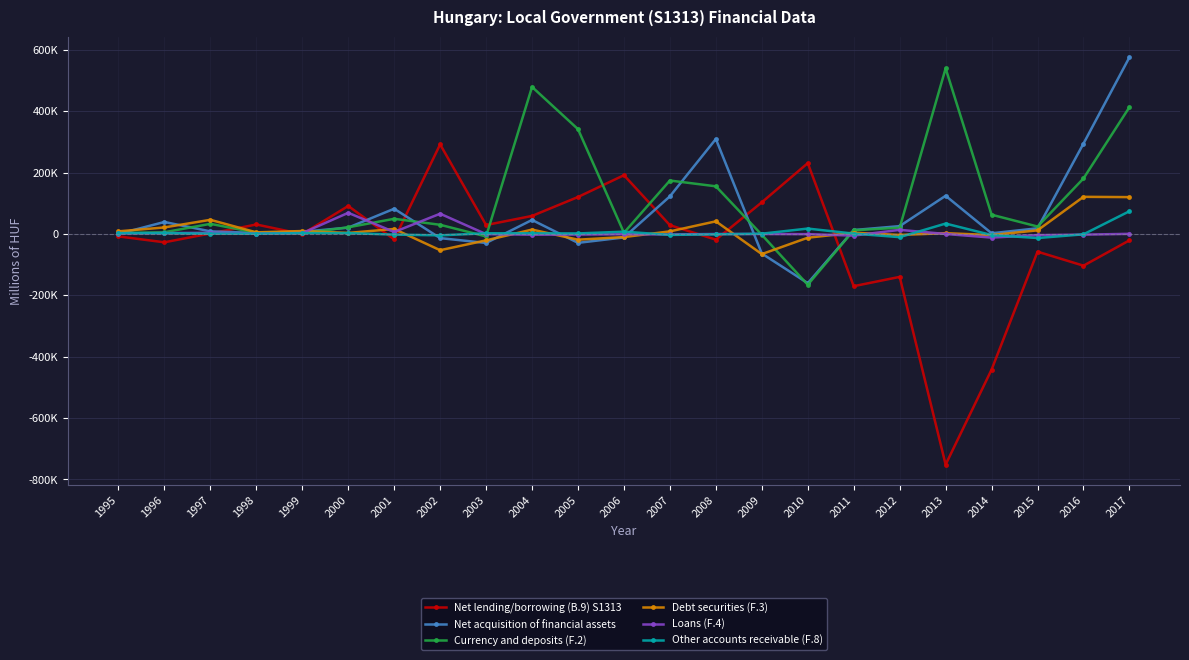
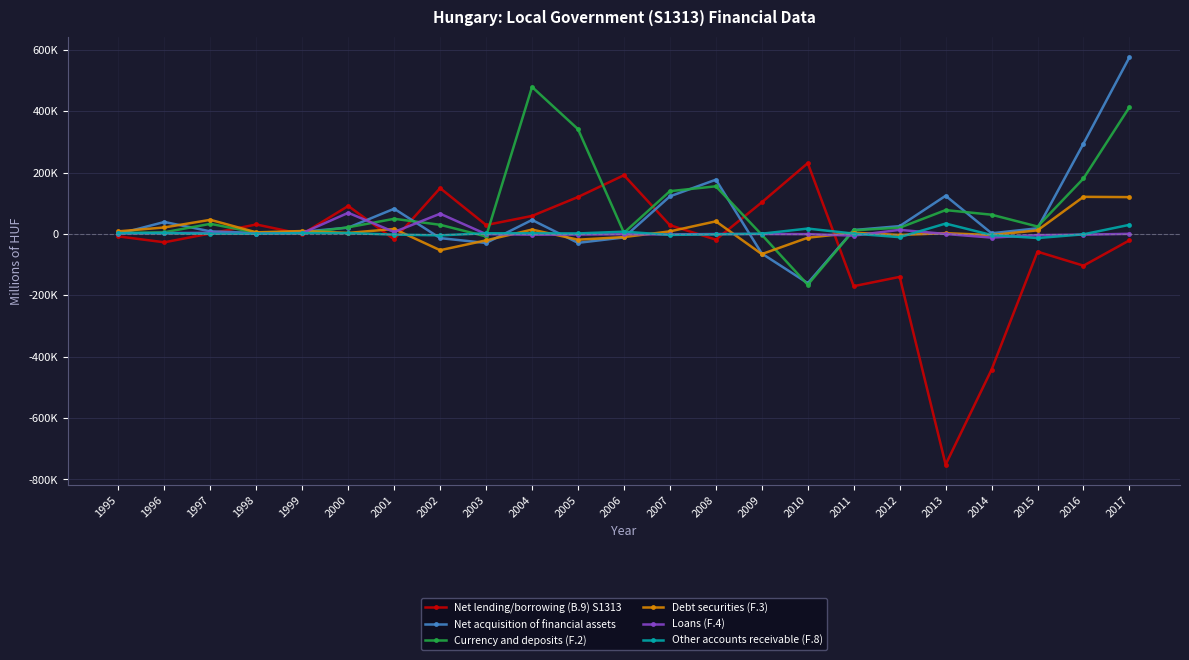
Net lending/borrowing (B.9) S1313, 2002: 290000 -> 150000
Currency and deposits (F.2), 2007: 170000 -> 140000
Net acquisition of financial assets, 2008: 310000 -> 180000
Currency and deposits (F.2), 2013: 540000 -> 80000
Other accounts receivable (F.8), 2017: 70000 -> 30000
